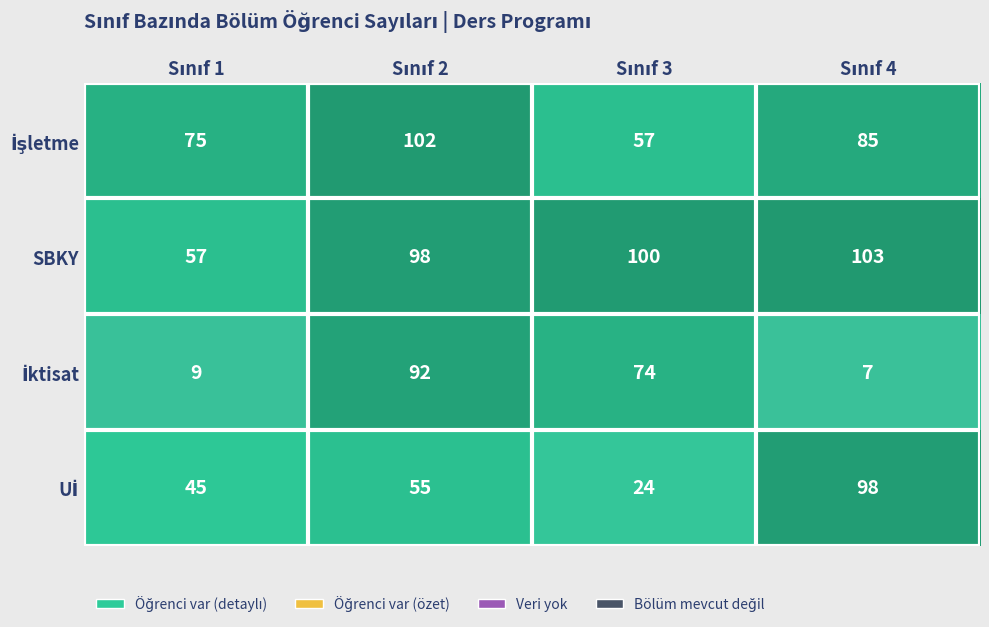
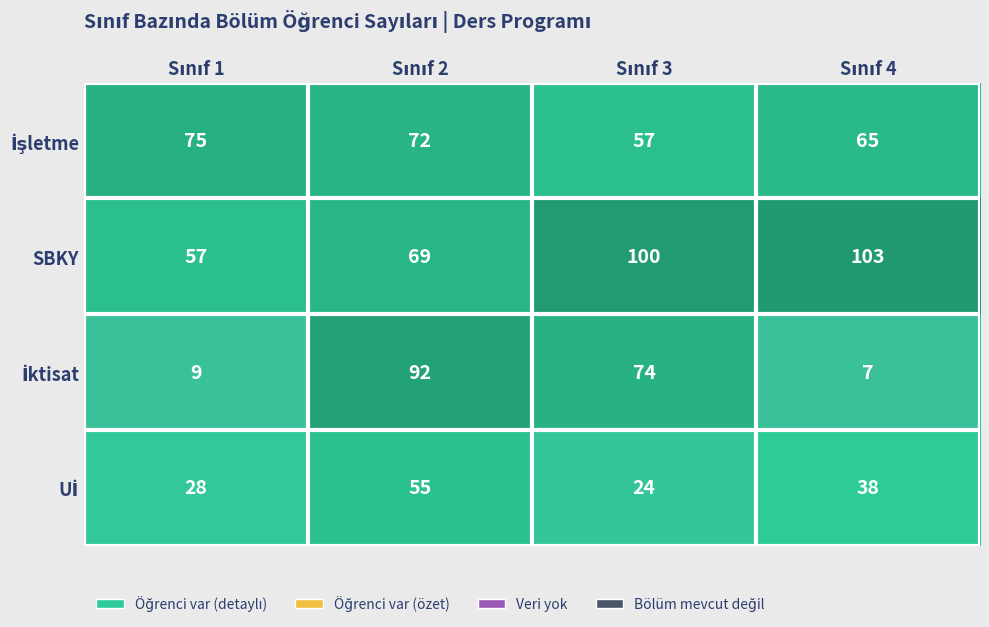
İşletme, Sınıf 2: 102 -> 72
İşletme, Sınıf 4: 85 -> 65
SBKY, Sınıf 2: 98 -> 69
Uİ, Sınıf 1: 45 -> 28
Uİ, Sınıf 4: 98 -> 38
